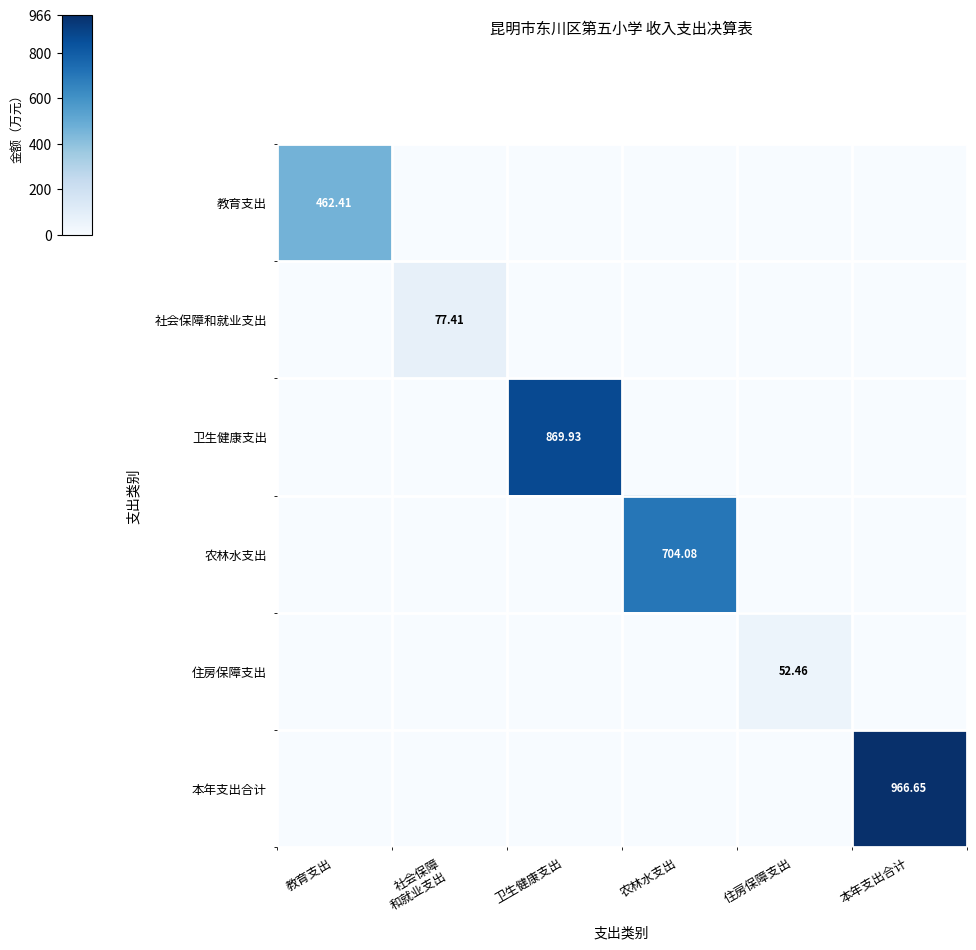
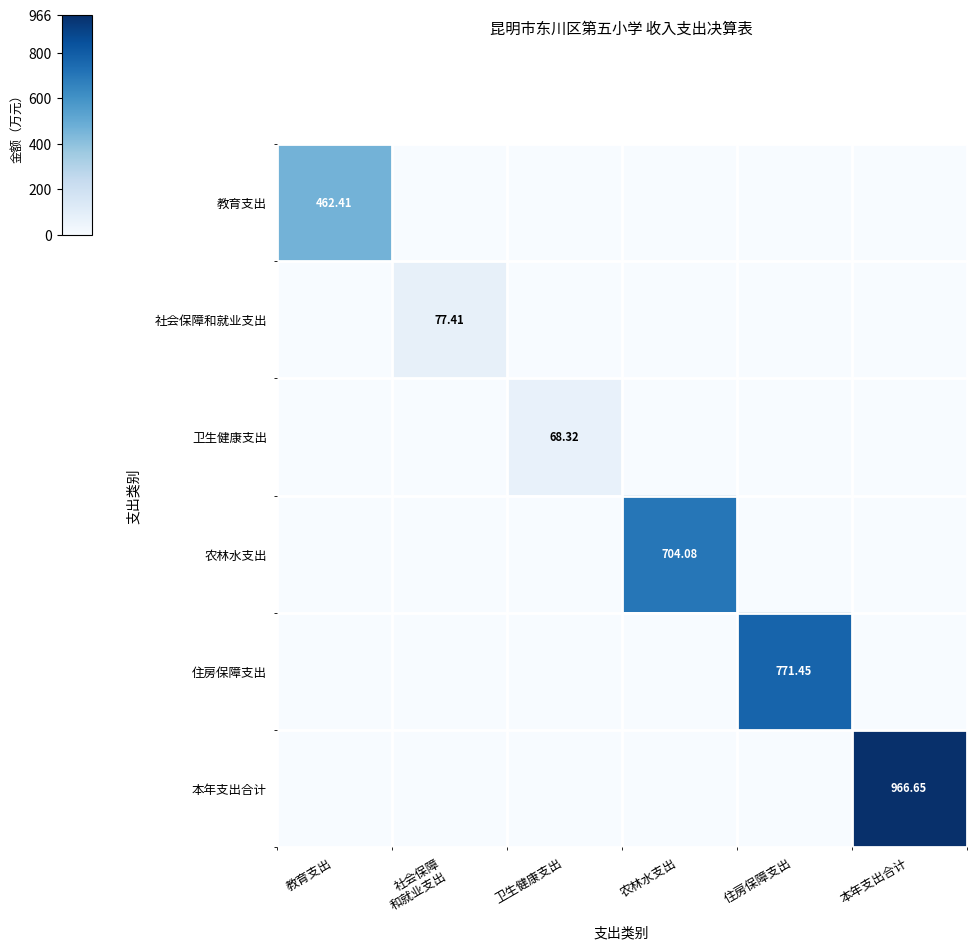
卫生健康支出, 卫生健康支出: 869.93 -> 68.32
住房保障支出, 住房保障支出: 52.46 -> 771.45
